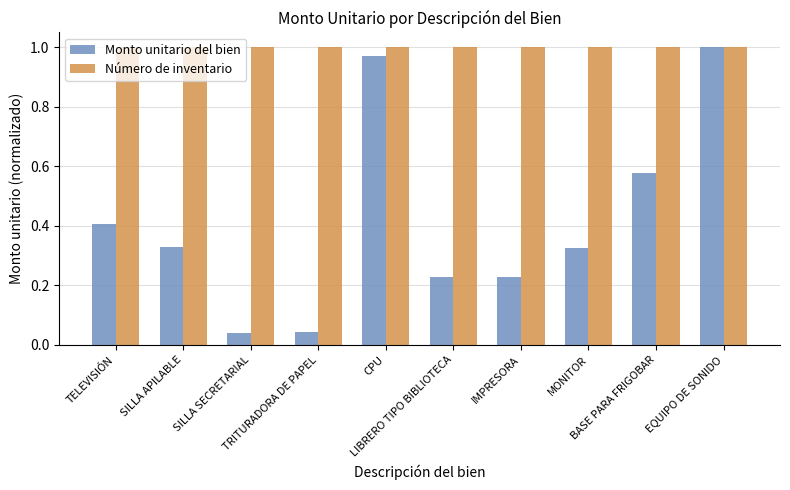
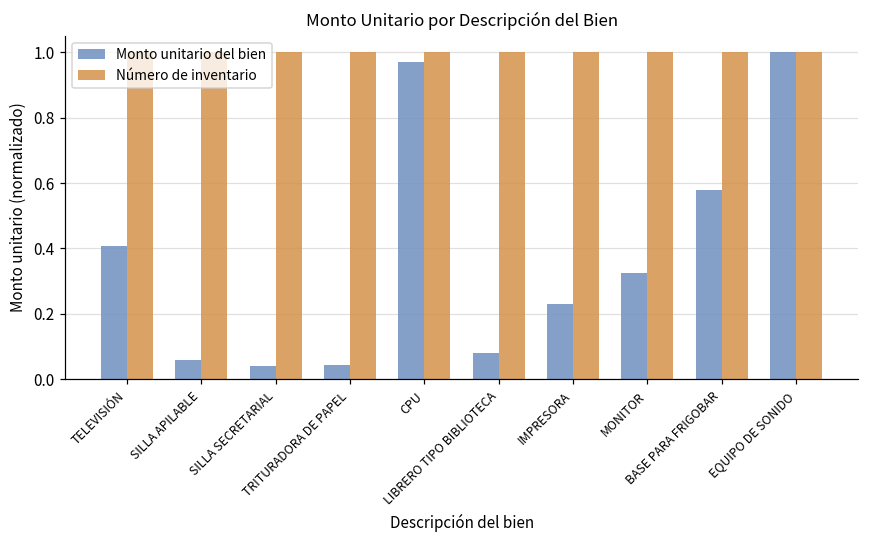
Monto unitario del bien, SILLA APILABLE: 0.33 -> 0.06
Monto unitario del bien, LIBRERO TIPO BIBLIOTECA: 0.23 -> 0.08
